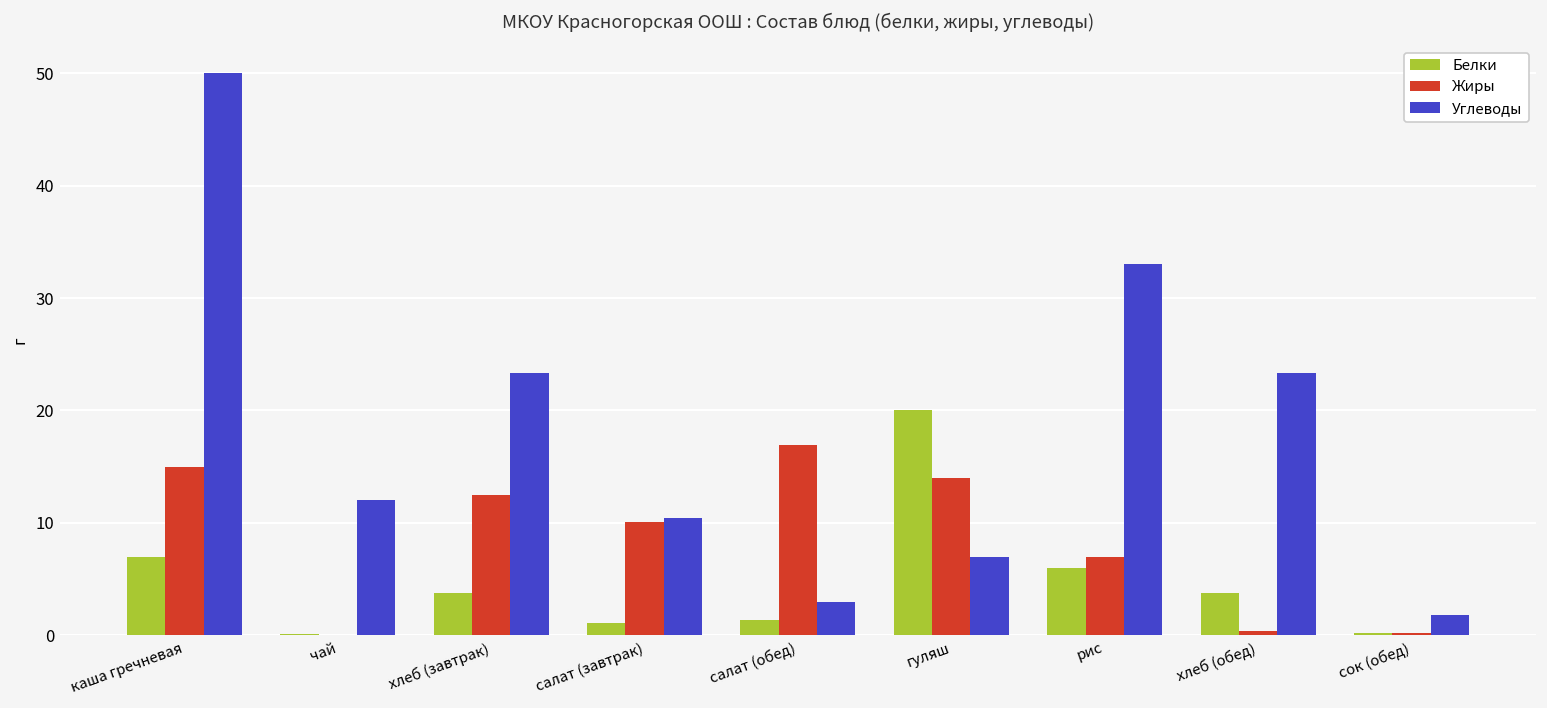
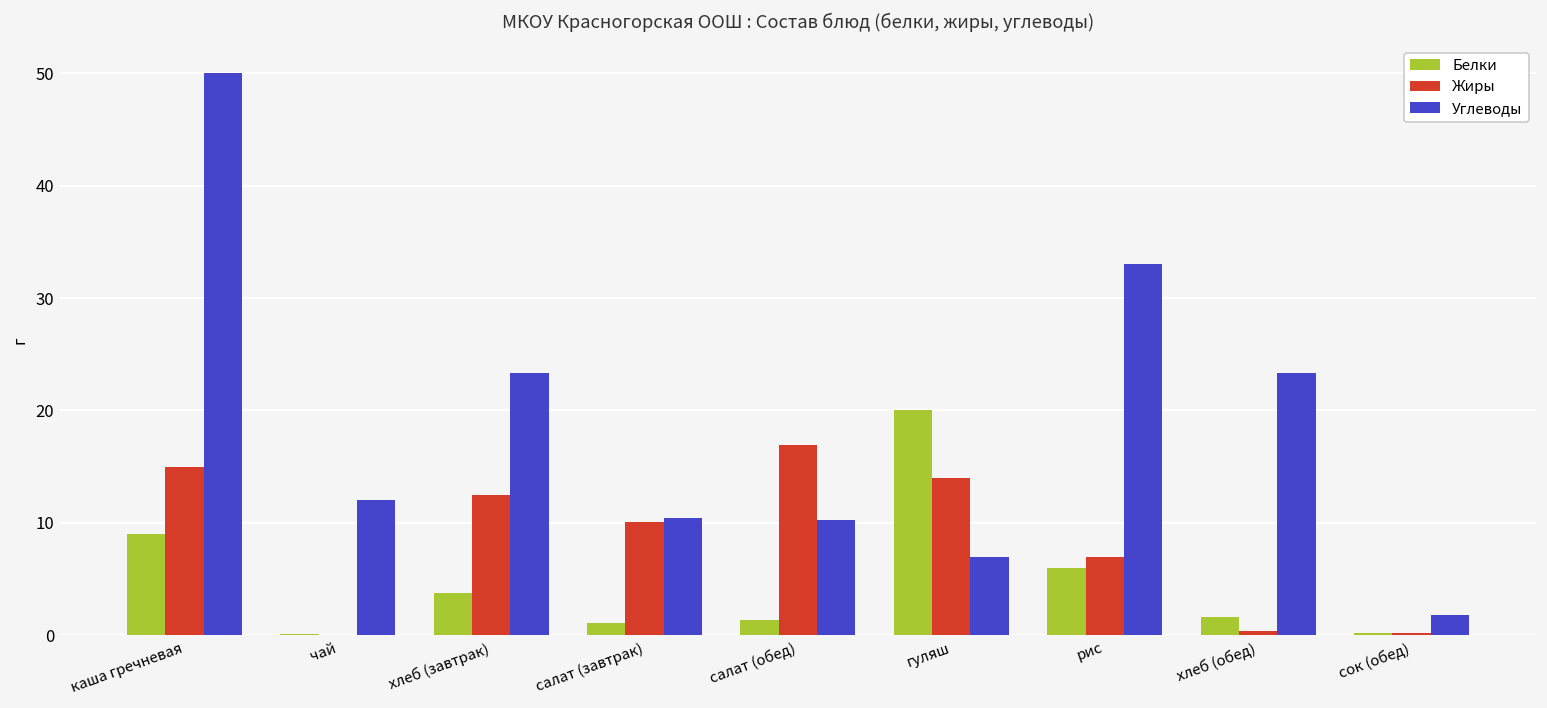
Белки, каша гречневая: 7 -> 9
Углеводы, салат (обед): 3 -> 10
Белки, хлеб (обед): 4 -> 2
